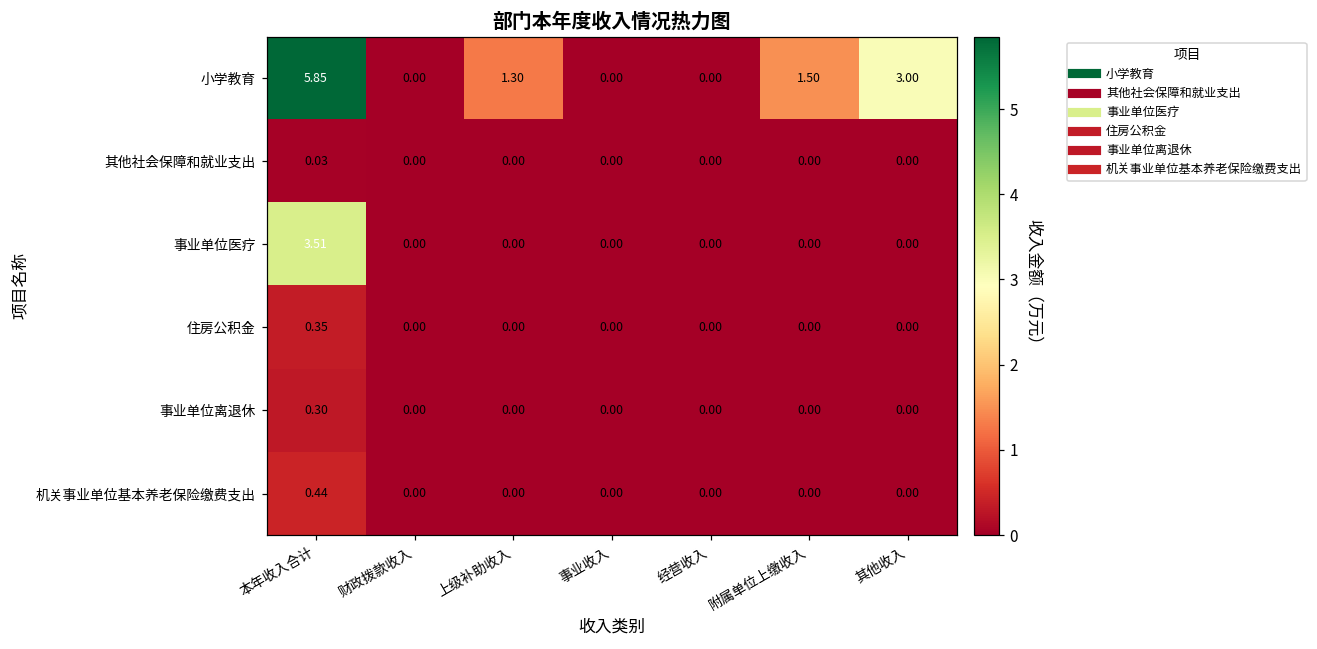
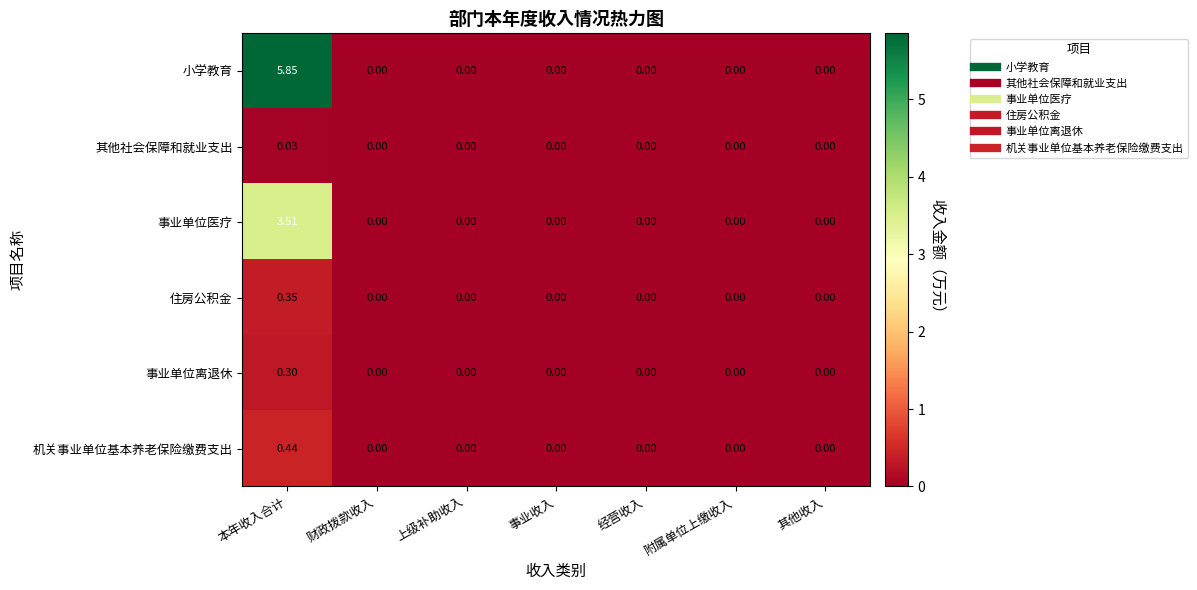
小学教育, 上级补助收入: 1.30 -> 0.00
小学教育, 附属单位上缴收入: 1.50 -> 0.00
小学教育, 其他收入: 3.00 -> 0.00
